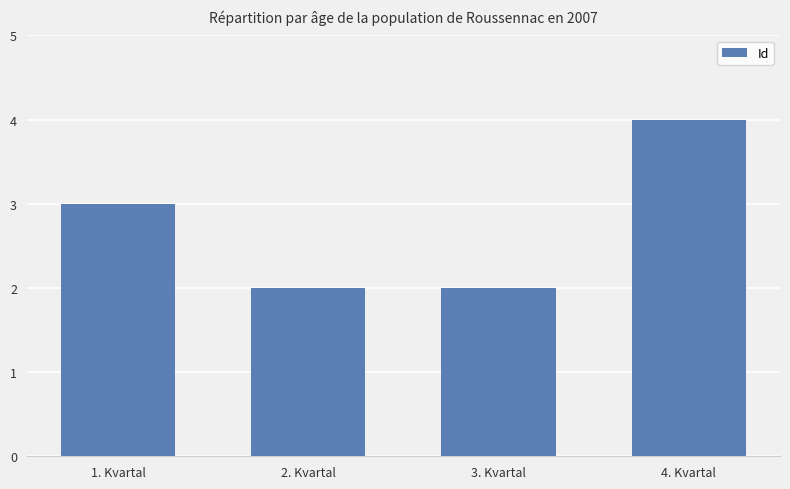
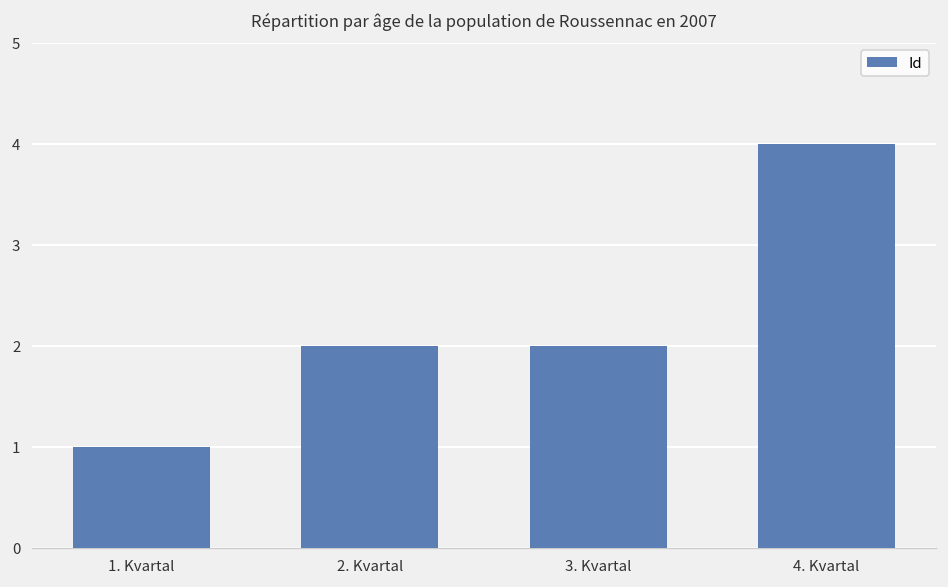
1. Kvartal: 3 -> 1
